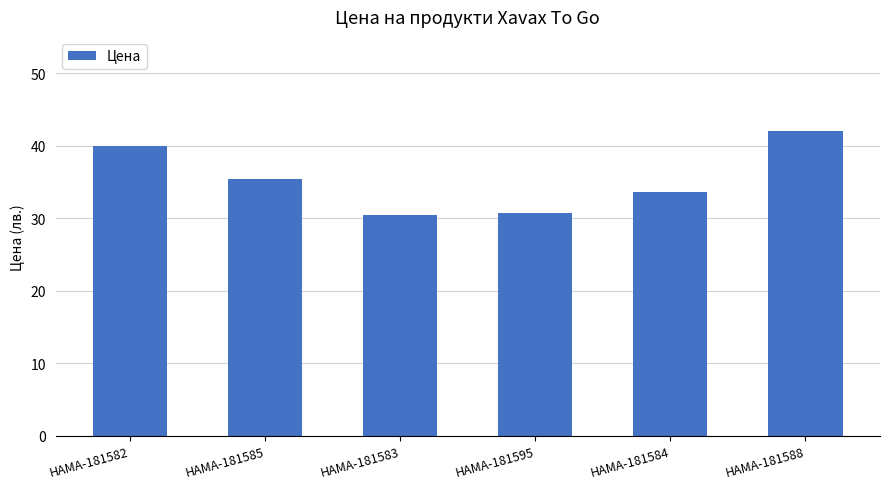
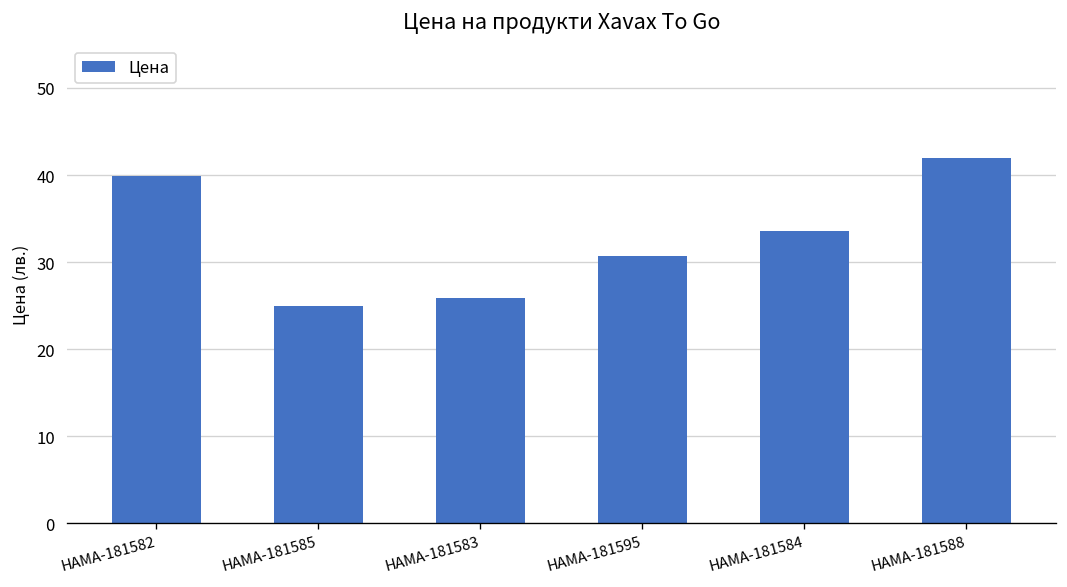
HAMA-181585: 35 -> 25
HAMA-181583: 30 -> 26
